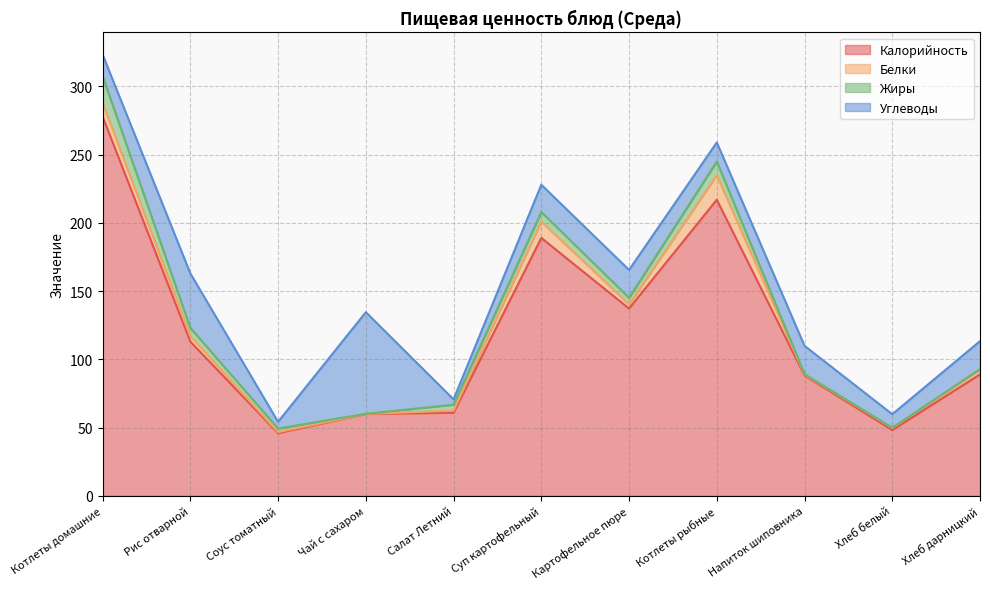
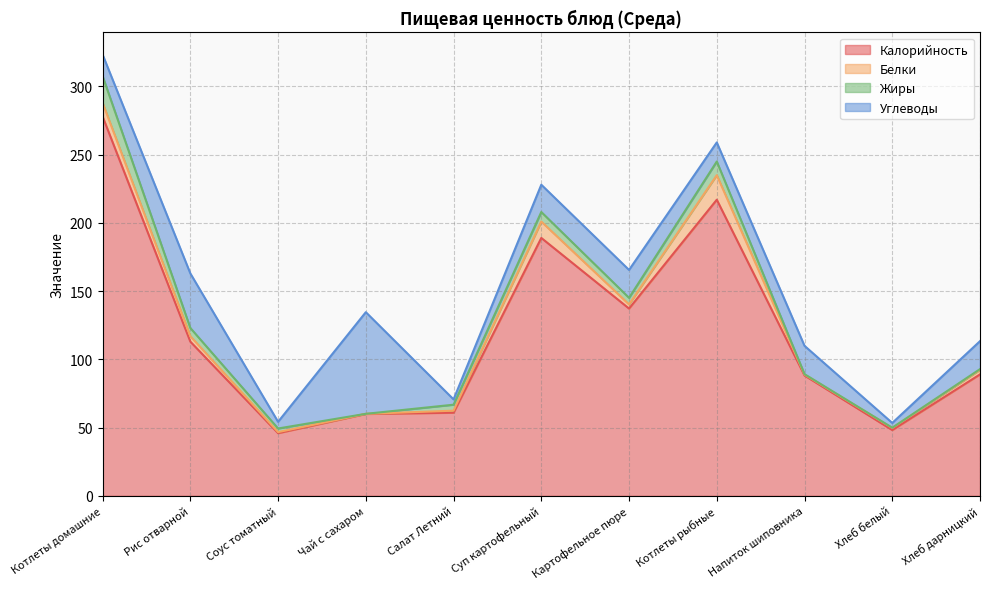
Углеводы, Хлеб белый: 10 -> 4
